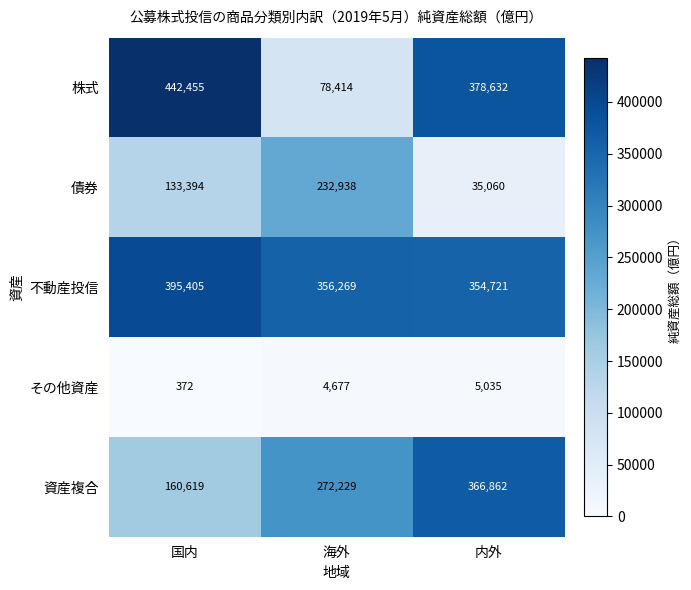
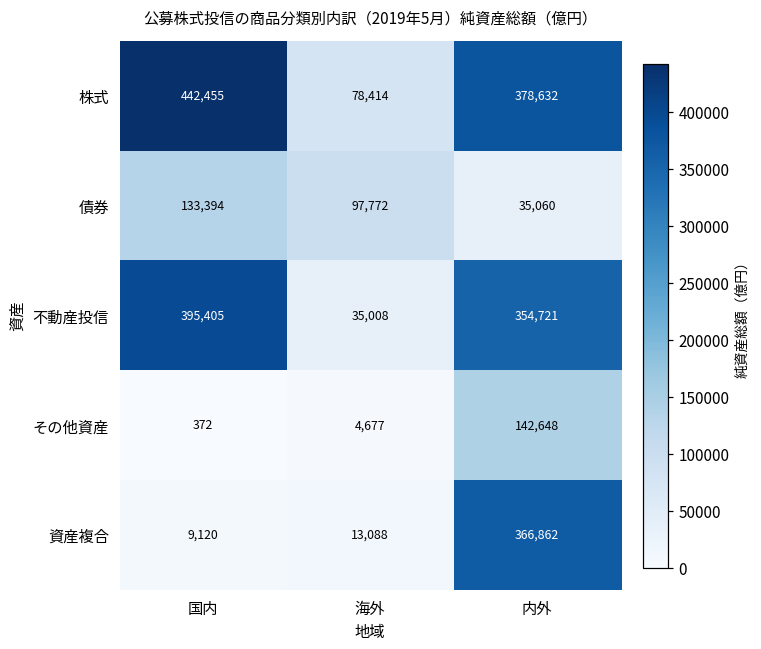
債券, 海外: 232,938 -> 97,772
不動産投信, 海外: 356,269 -> 35,008
その他資産, 内外: 5,035 -> 142,648
資産複合, 国内: 160,619 -> 9,120
資産複合, 海外: 272,229 -> 13,088
